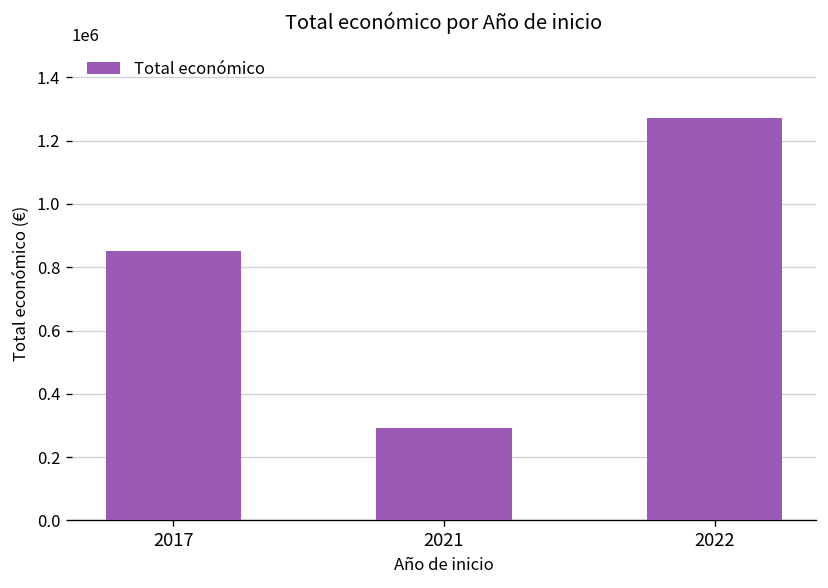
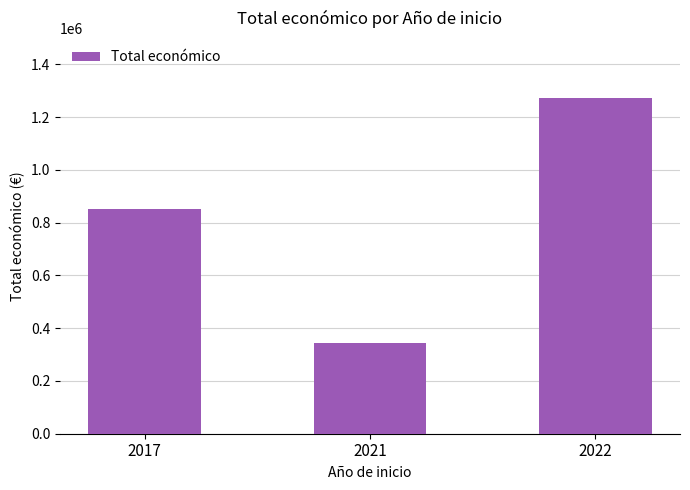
2021: 290000 -> 350000
